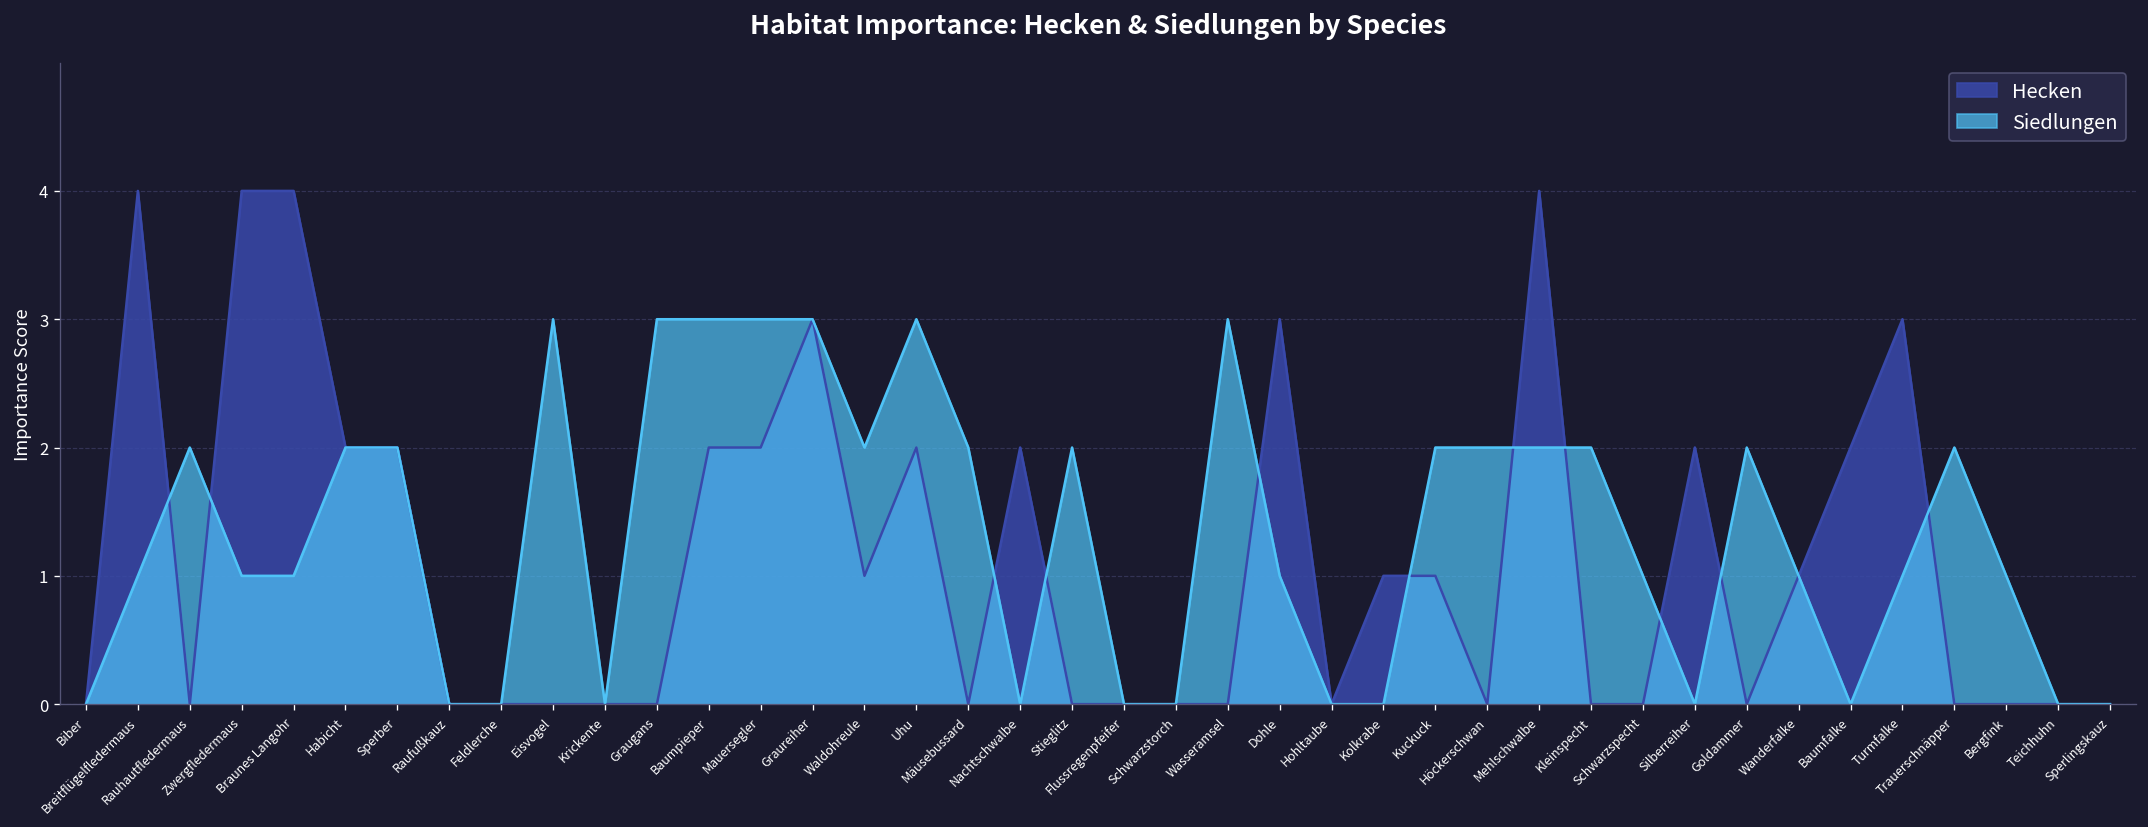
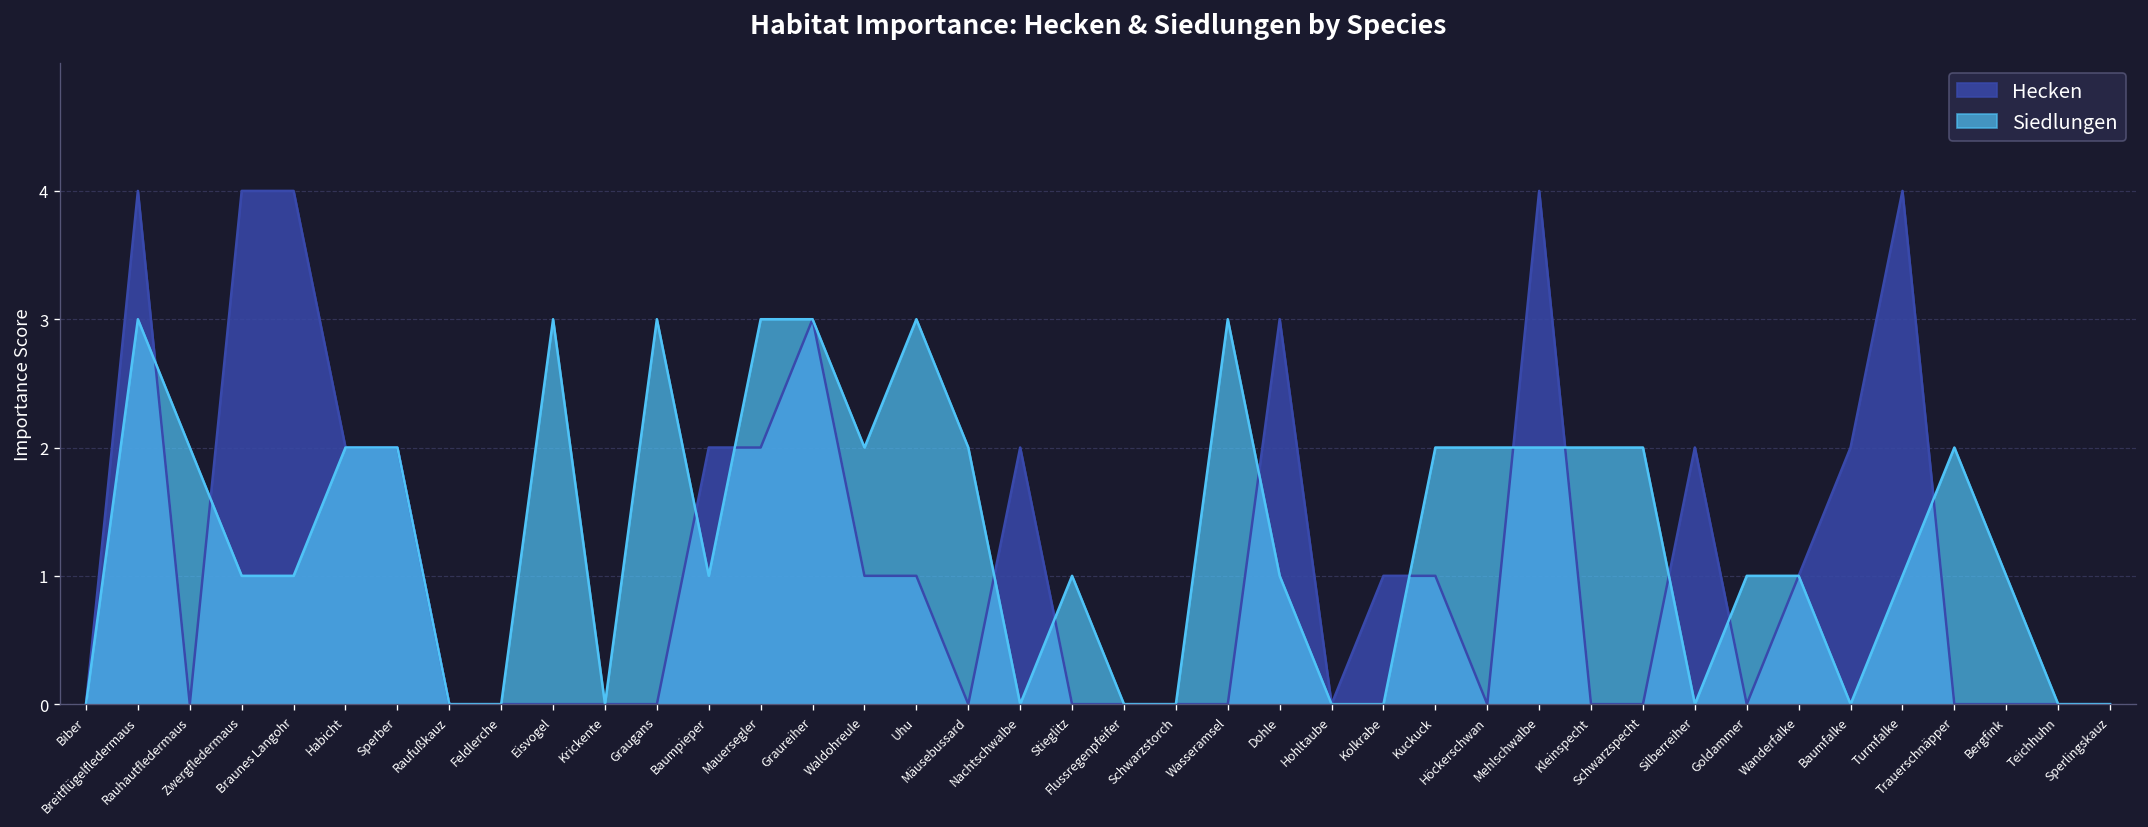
Siedlungen, Breitflügelfledermaus: 1 -> 3
Siedlungen, Baumpieper: 3 -> 1
Hecken, Uhu: 2 -> 1
Siedlungen, Stieglitz: 2 -> 1
Siedlungen, Schwarzspecht: 1 -> 2
Siedlungen, Goldammer: 2 -> 1
Hecken, Turmfalke: 3 -> 4
